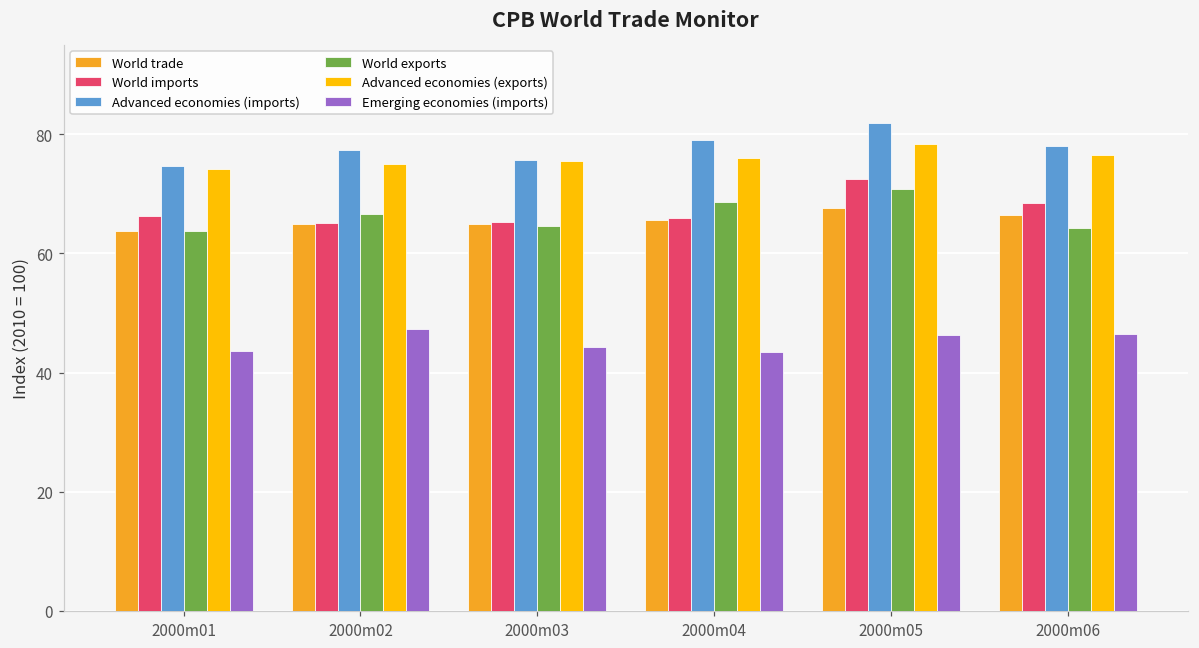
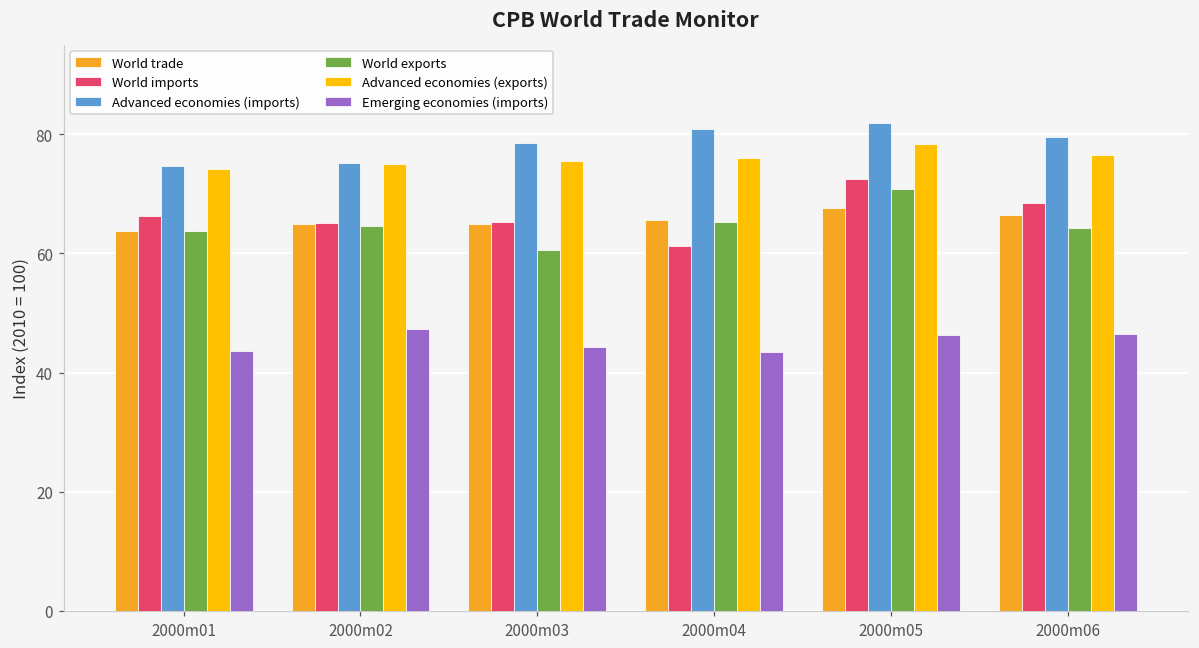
Advanced economies (imports), 2000m02: 77 -> 75
World exports, 2000m02: 67 -> 65
Advanced economies (imports), 2000m03: 76 -> 78
World exports, 2000m03: 65 -> 61
World imports, 2000m04: 66 -> 61
Advanced economies (imports), 2000m04: 79 -> 81
World exports, 2000m04: 69 -> 65
Advanced economies (imports), 2000m06: 78 -> 80
